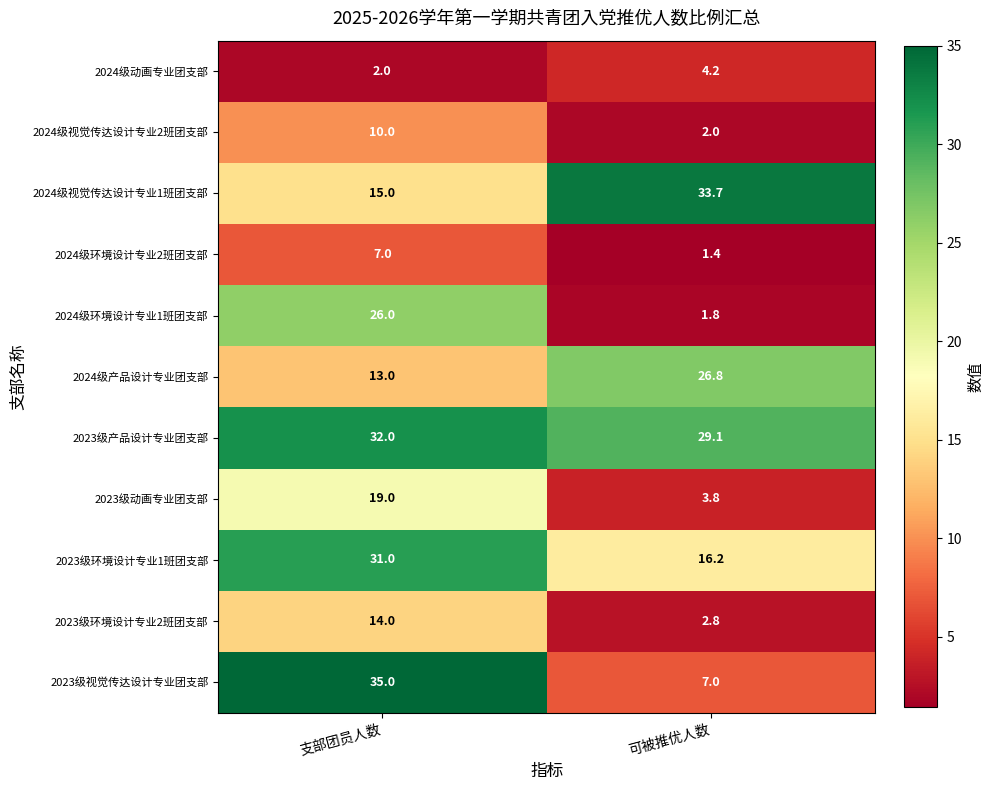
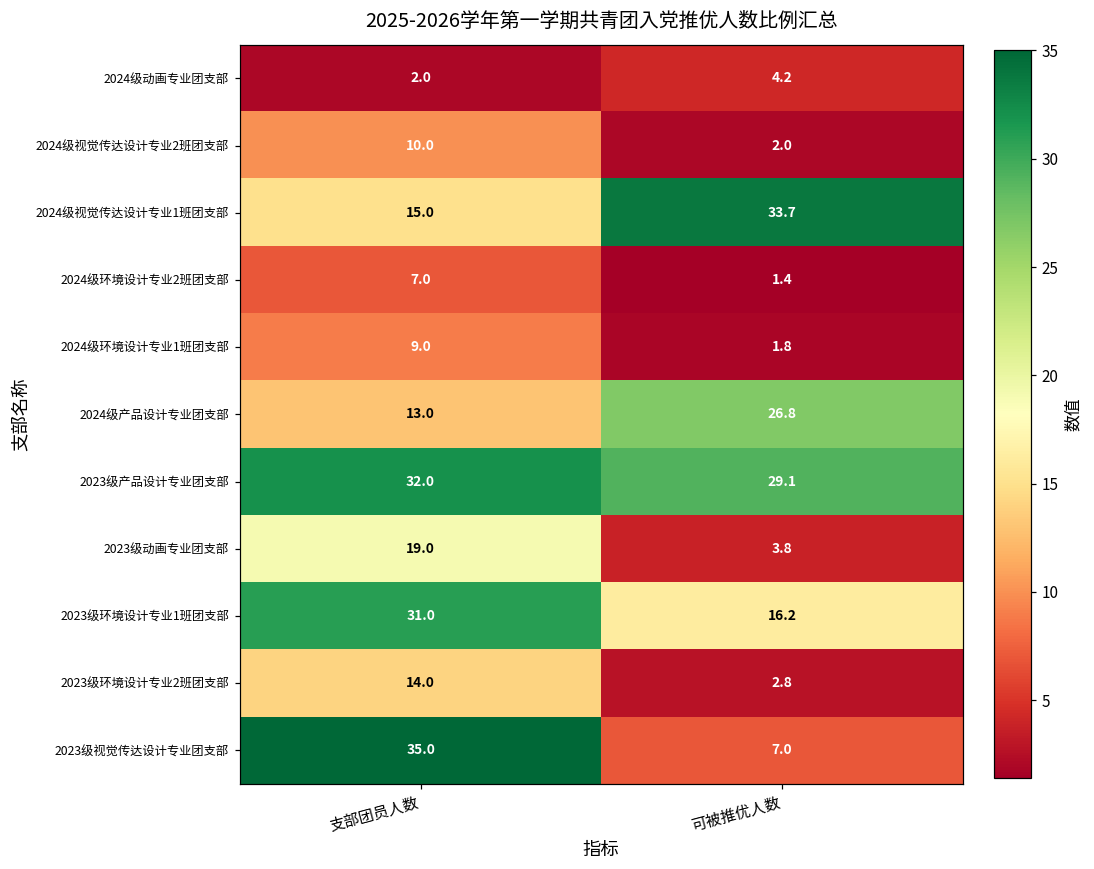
2024级环境设计专业1班团支部, 支部团员人数: 26.0 -> 9.0
